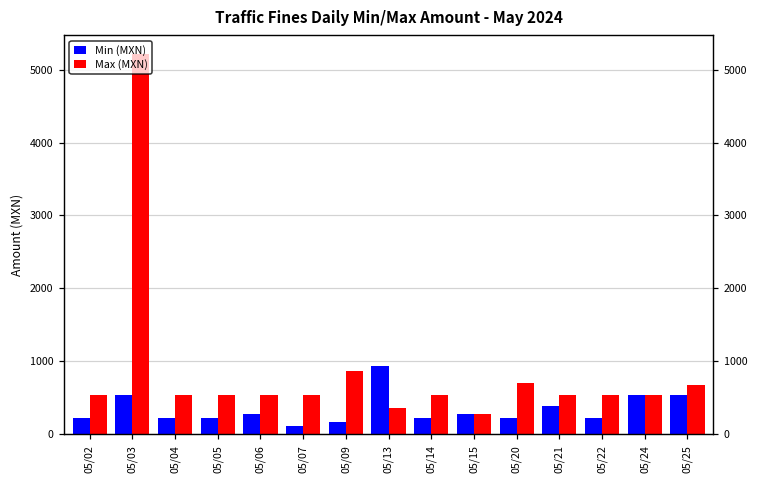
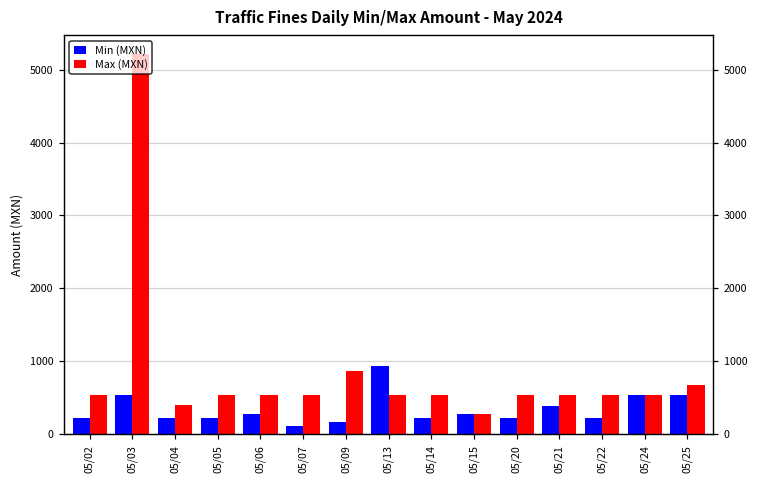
Max (MXN), 05/04: 500 -> 400
Max (MXN), 05/13: 400 -> 500
Max (MXN), 05/20: 700 -> 500
